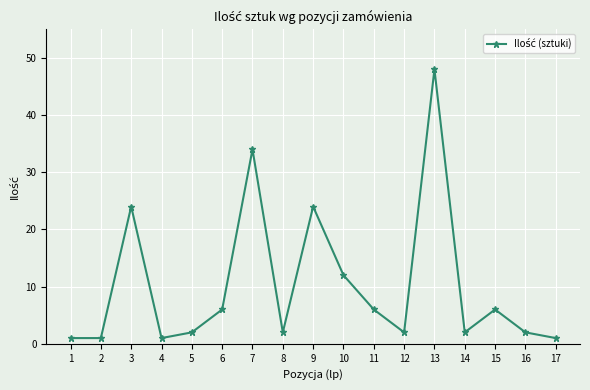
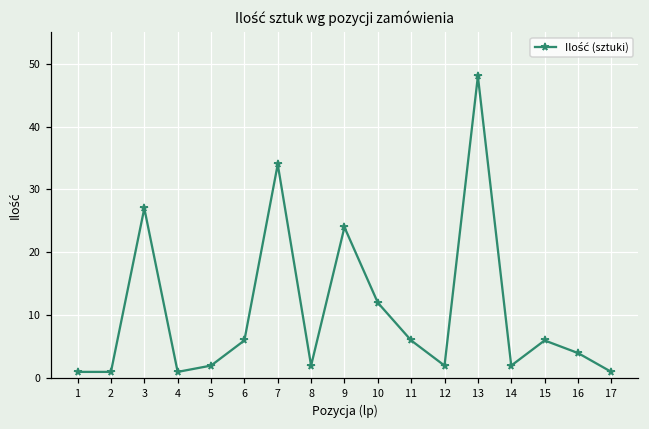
3: 24 -> 27
16: 2 -> 4
